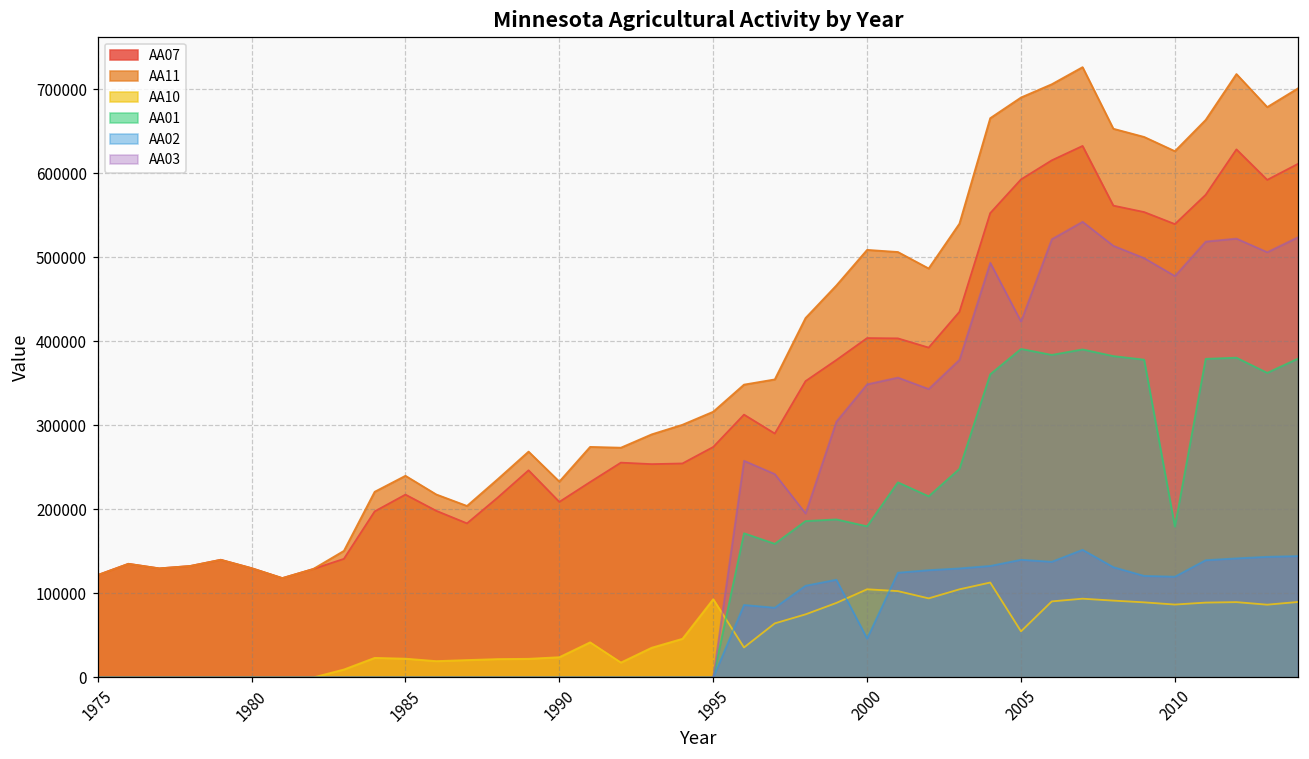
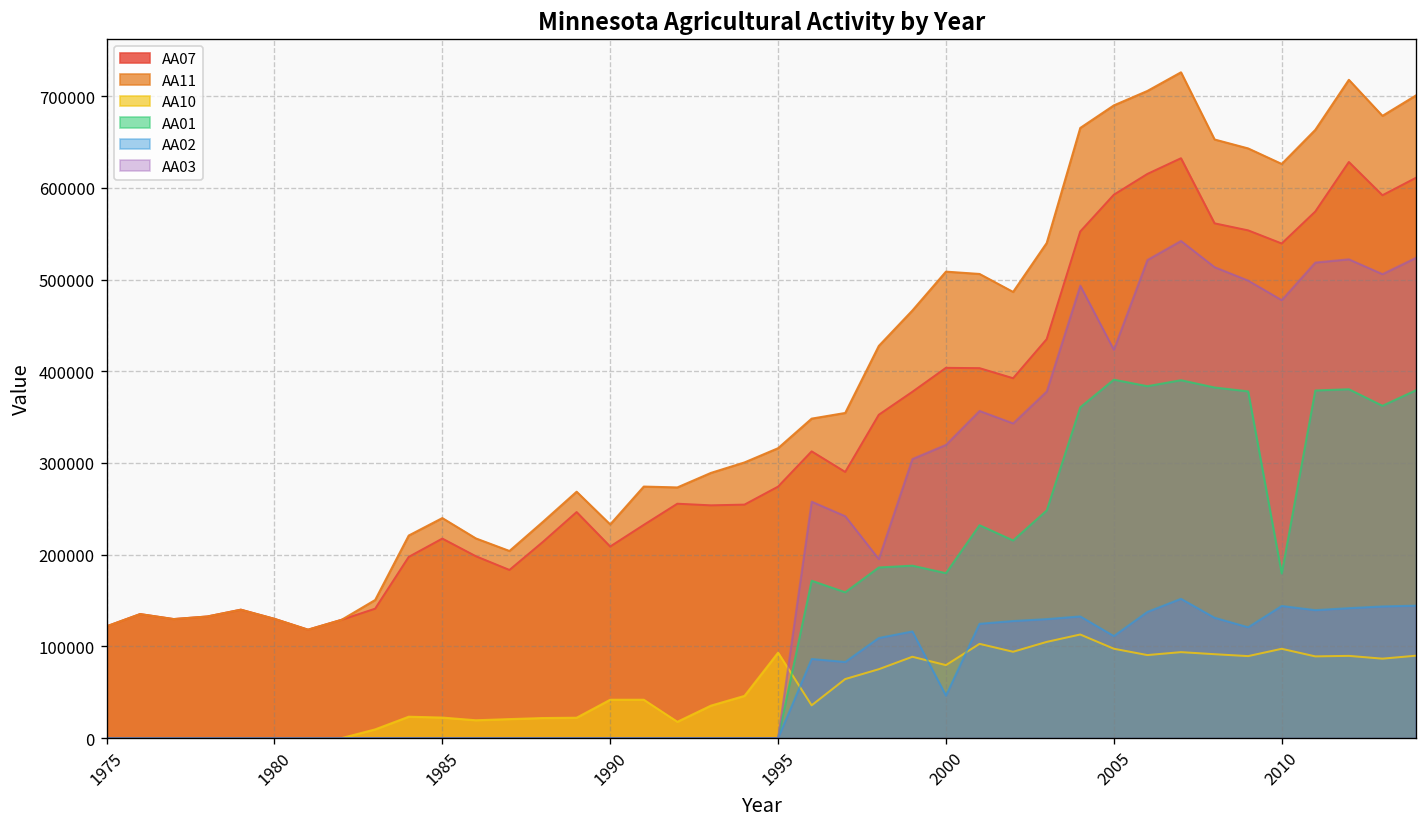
AA10, 1990: 20000 -> 40000
AA10, 2000: 100000 -> 80000
AA03, 2000: 350000 -> 320000
AA10, 2005: 50000 -> 100000
AA02, 2005: 140000 -> 110000
AA10, 2010: 90000 -> 100000
AA02, 2010: 120000 -> 140000
